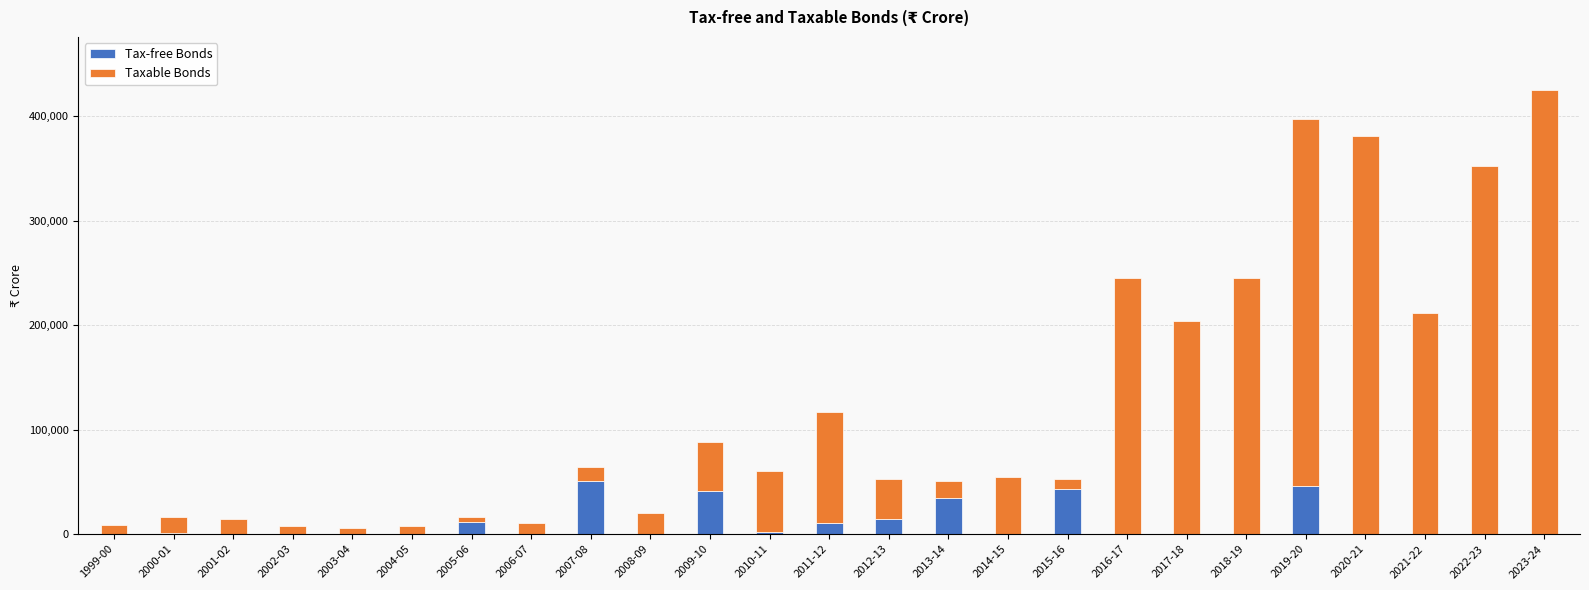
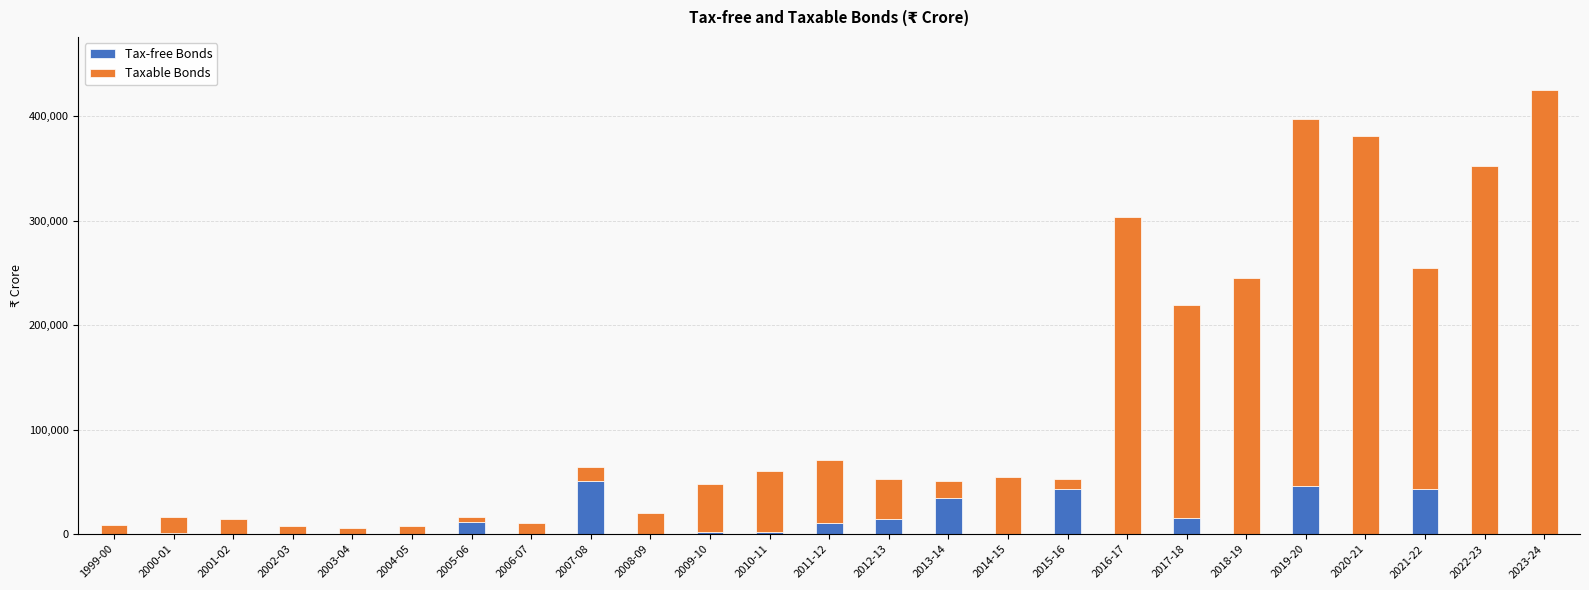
Tax-free Bonds, 2009-10: 42,000 -> 2,000
Taxable Bonds, 2011-12: 106,000 -> 60,000
Taxable Bonds, 2016-17: 245,000 -> 303,000
Tax-free Bonds, 2017-18: 0 -> 15,000
Tax-free Bonds, 2021-22: 0 -> 43,000
